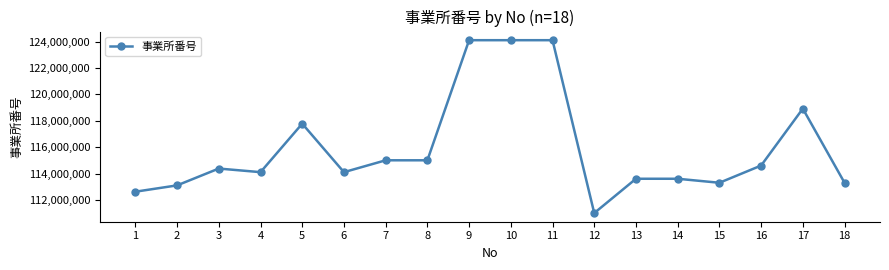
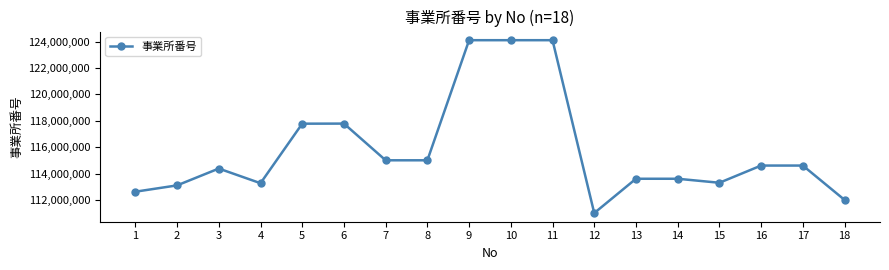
4: 114,100,000 -> 113,300,000
6: 114,100,000 -> 117,800,000
17: 118,900,000 -> 114,600,000
18: 113,300,000 -> 112,000,000
